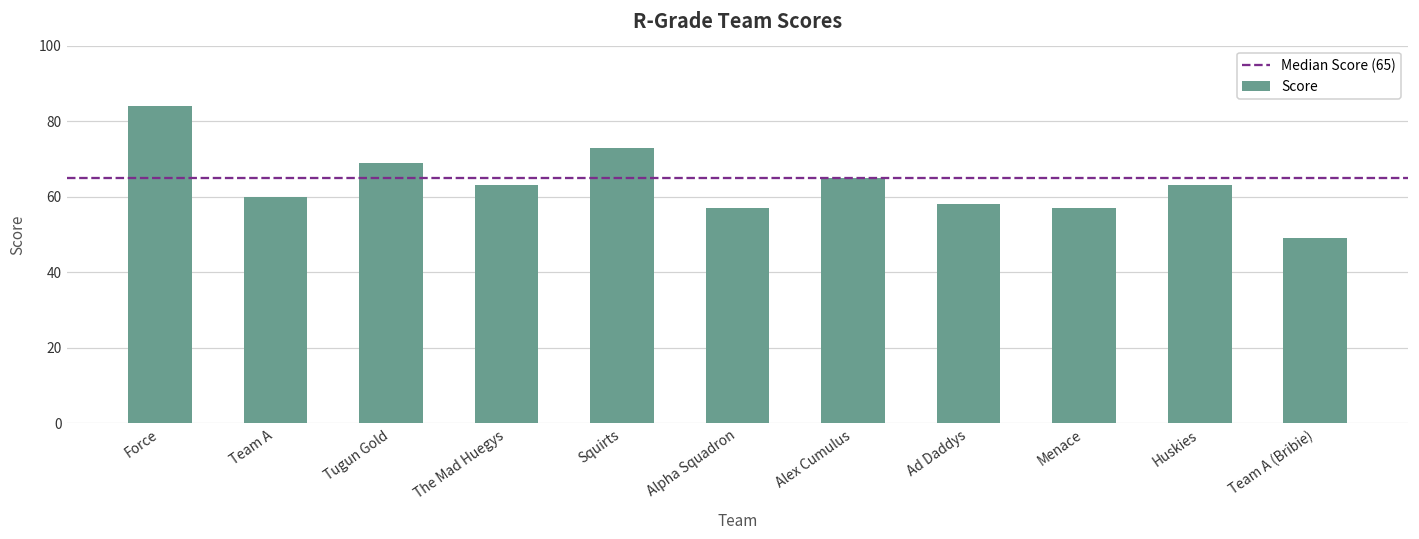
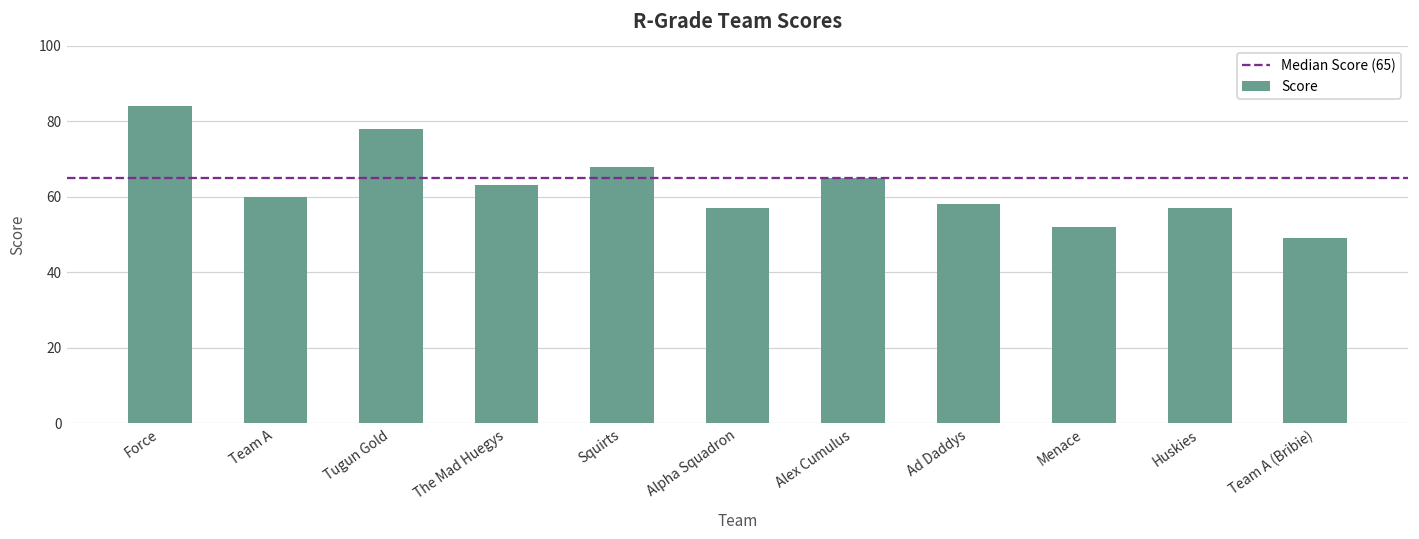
Tugun Gold: 69 -> 78
Squirts: 73 -> 68
Menace: 57 -> 52
Huskies: 63 -> 57
